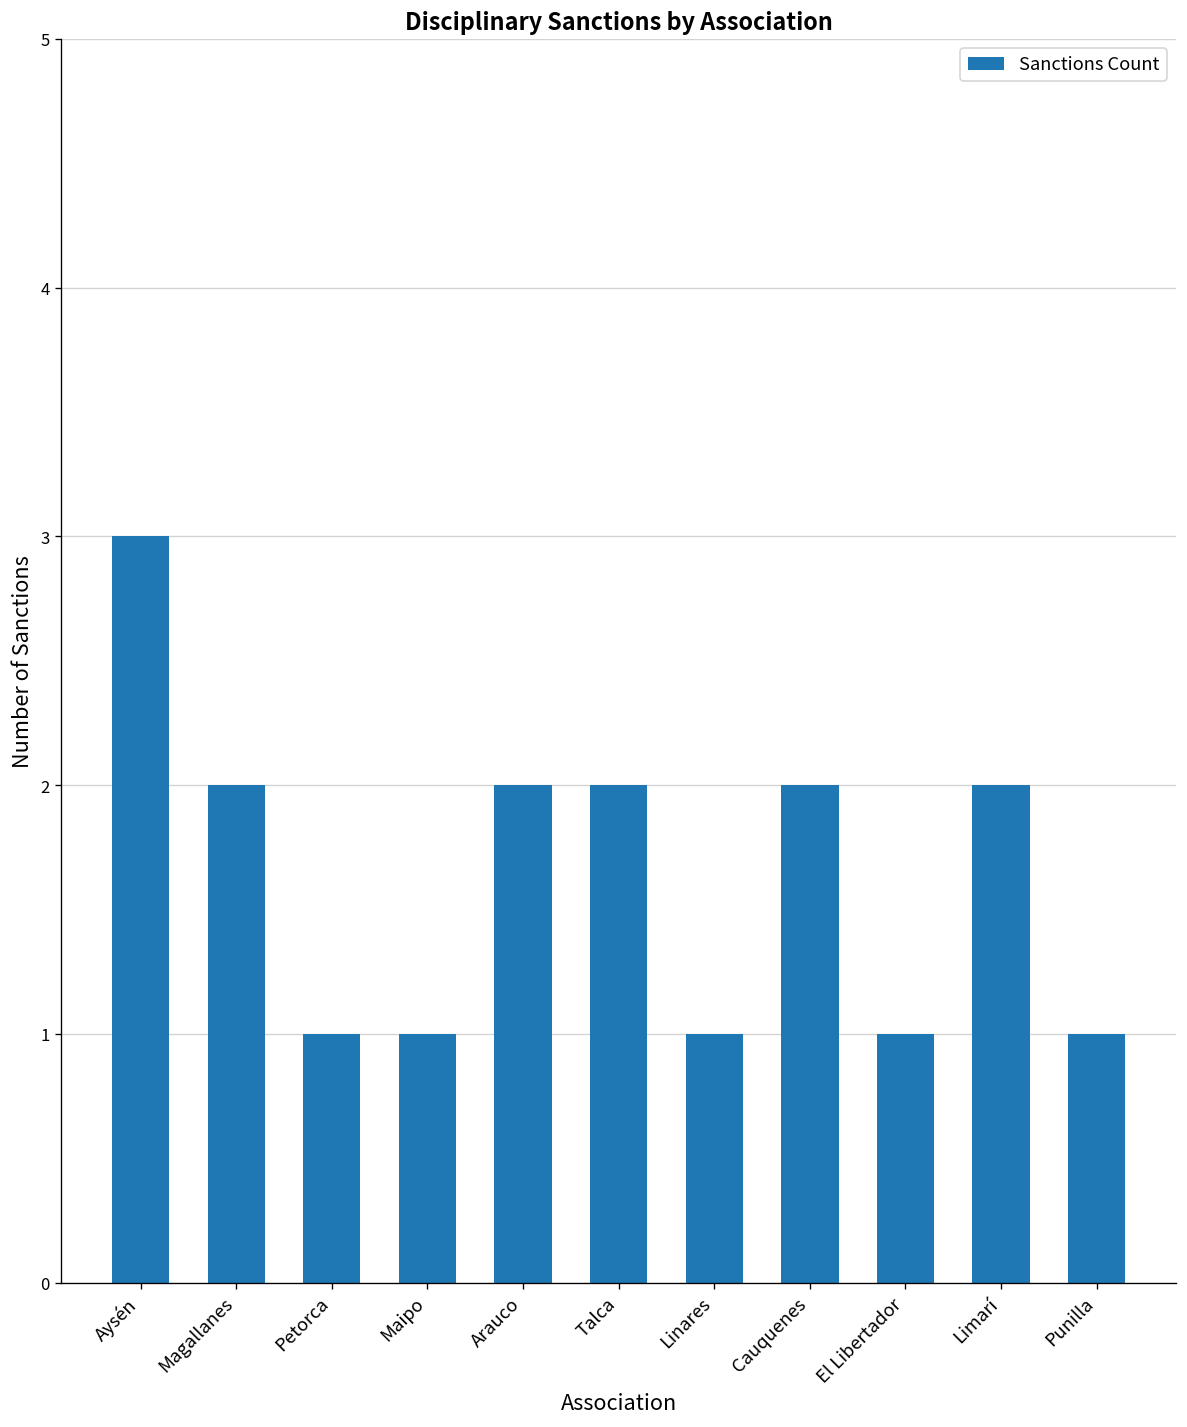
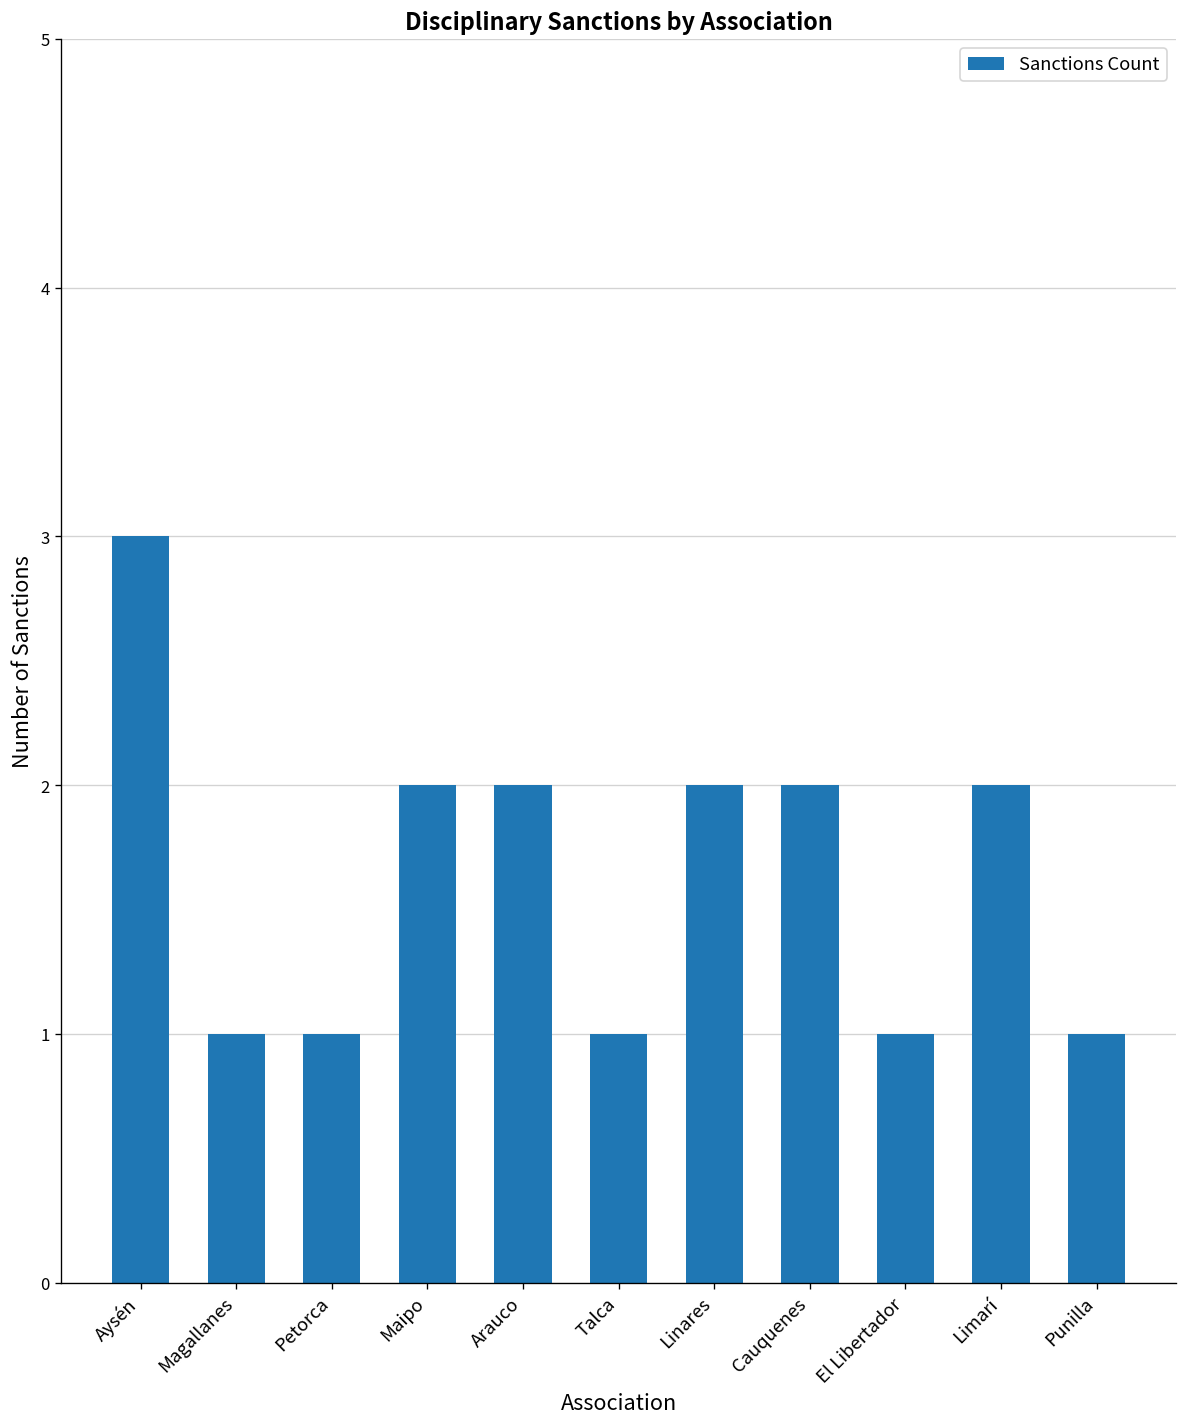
Magallanes: 2 -> 1
Maipo: 1 -> 2
Talca: 2 -> 1
Linares: 1 -> 2
